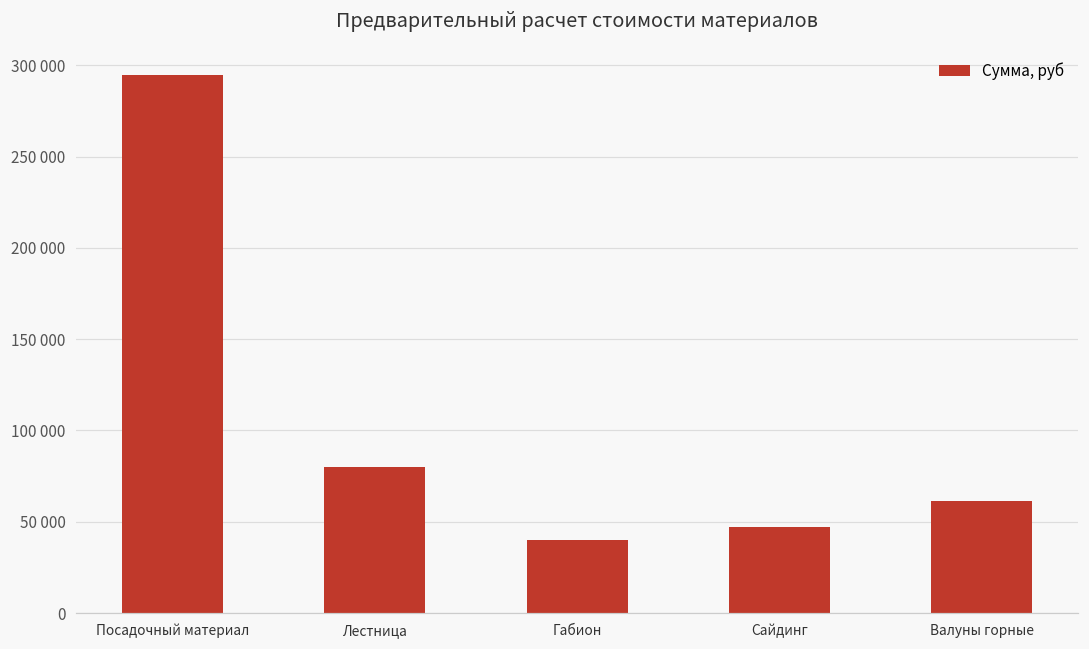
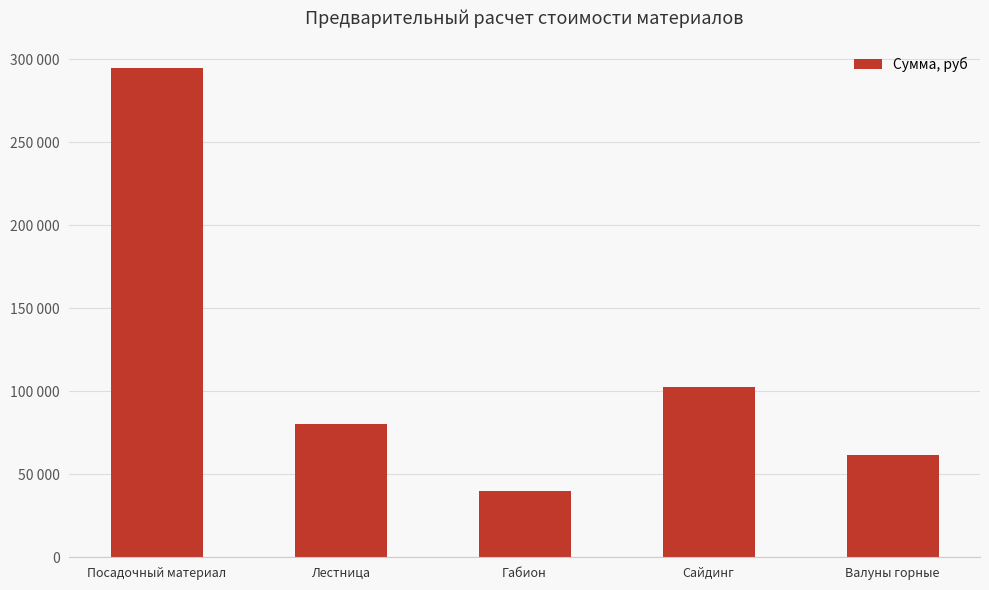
Сайдинг: 47000 -> 102000
